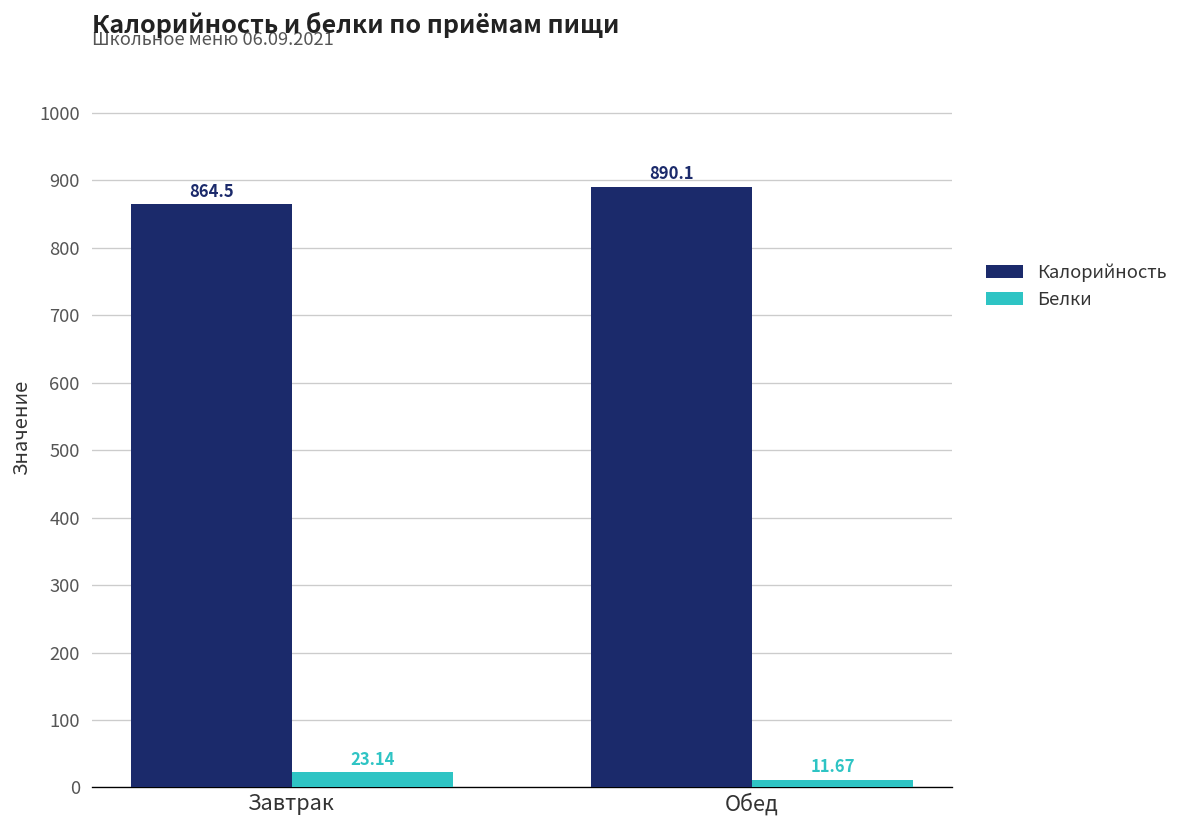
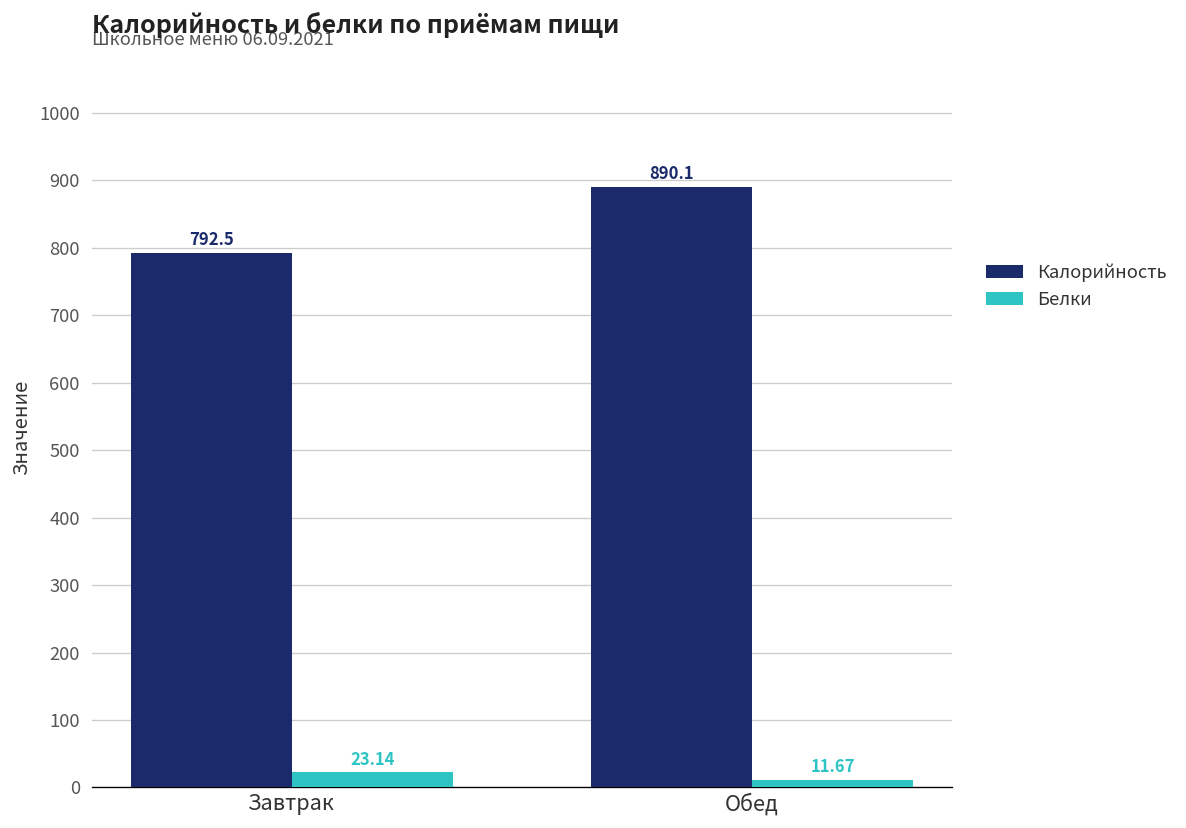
Калорийность, Завтрак: 864.5 -> 792.5
